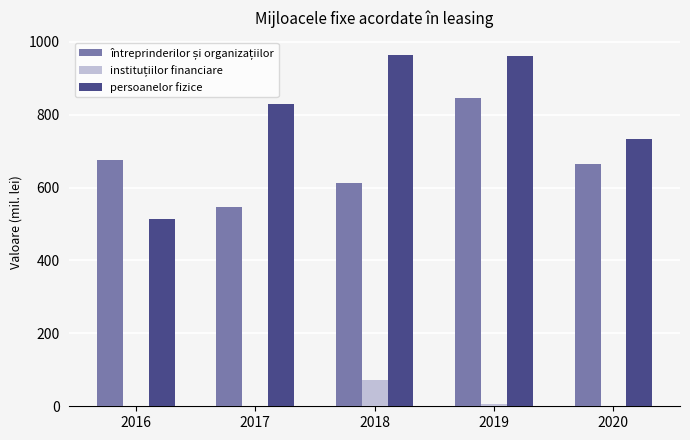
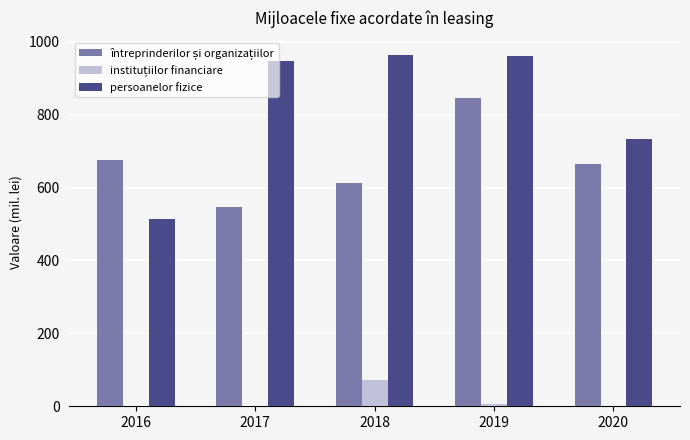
persoanelor fizice, 2017: 830 -> 950
